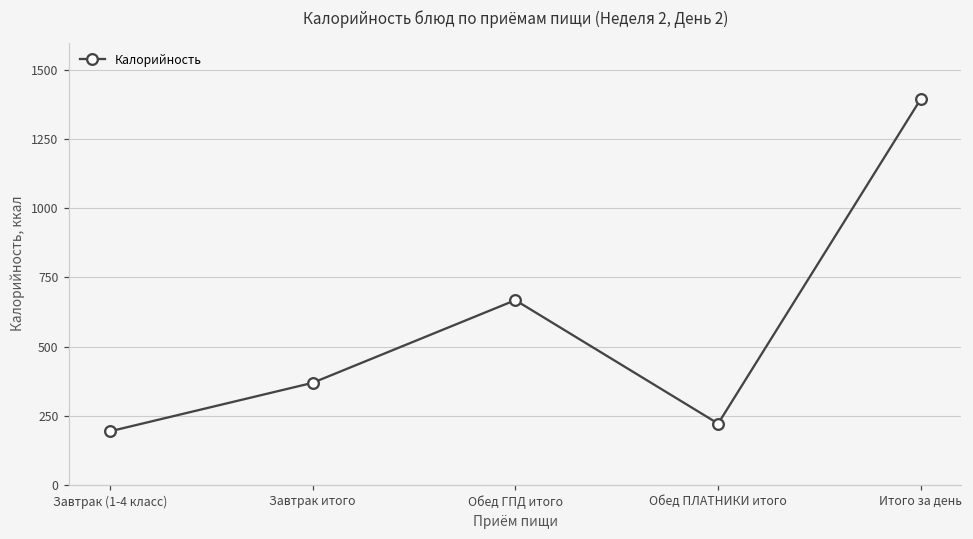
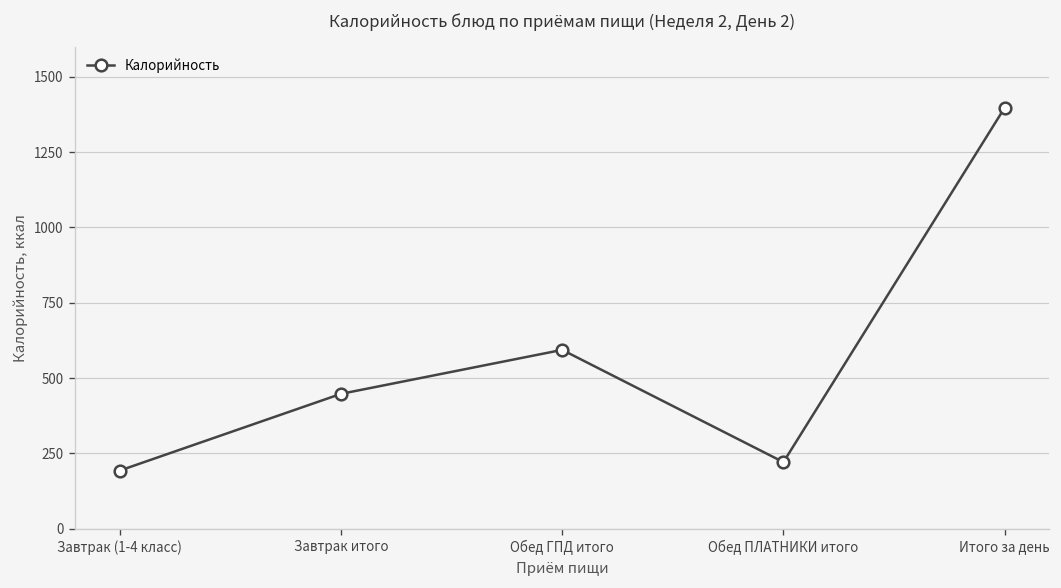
Завтрак итого: 370 -> 450
Обед ГПД итого: 670 -> 590
